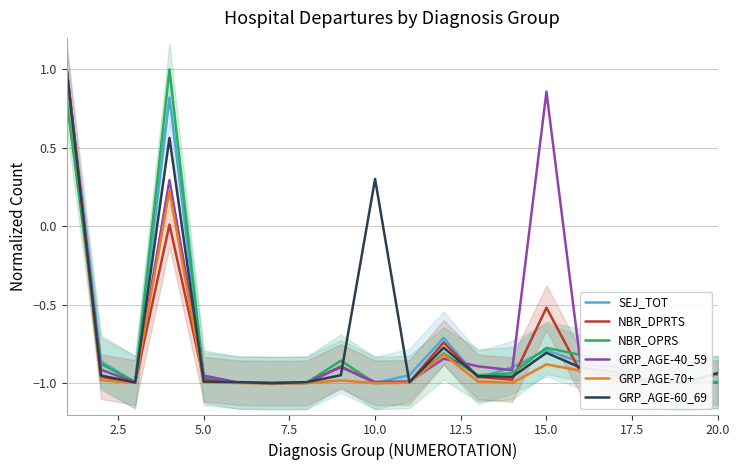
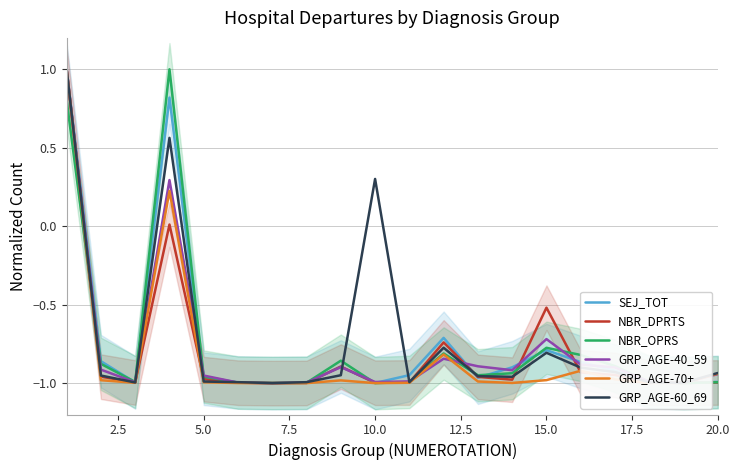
GRP_AGE-40_59, 15.0: 0.86 -> -0.72
GRP_AGE-70+, 15.0: -0.88 -> -0.98
